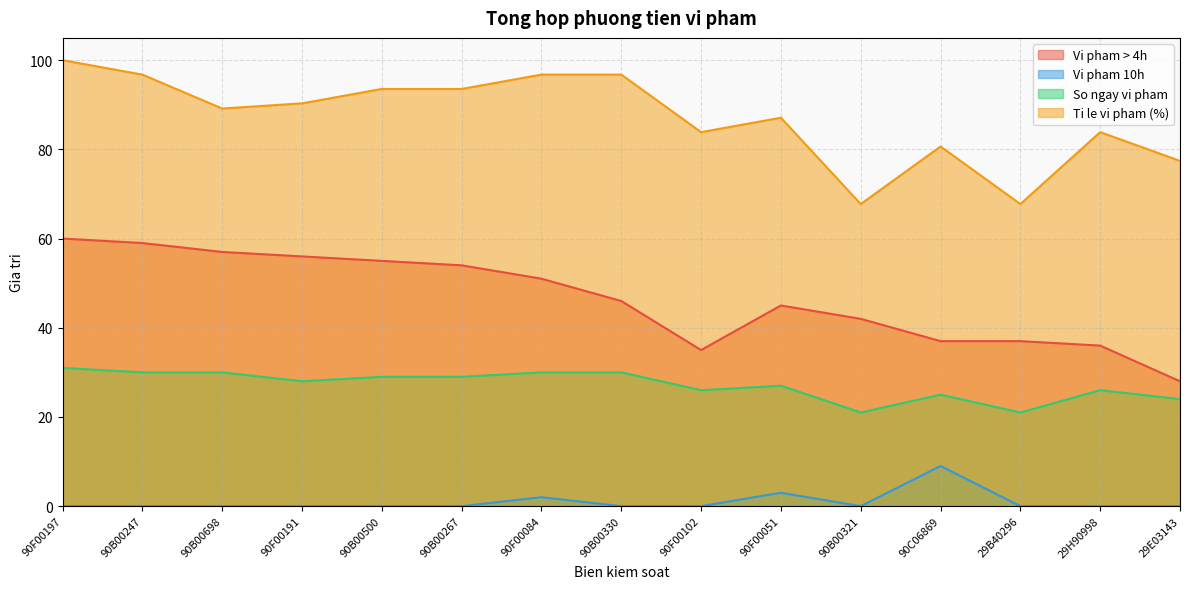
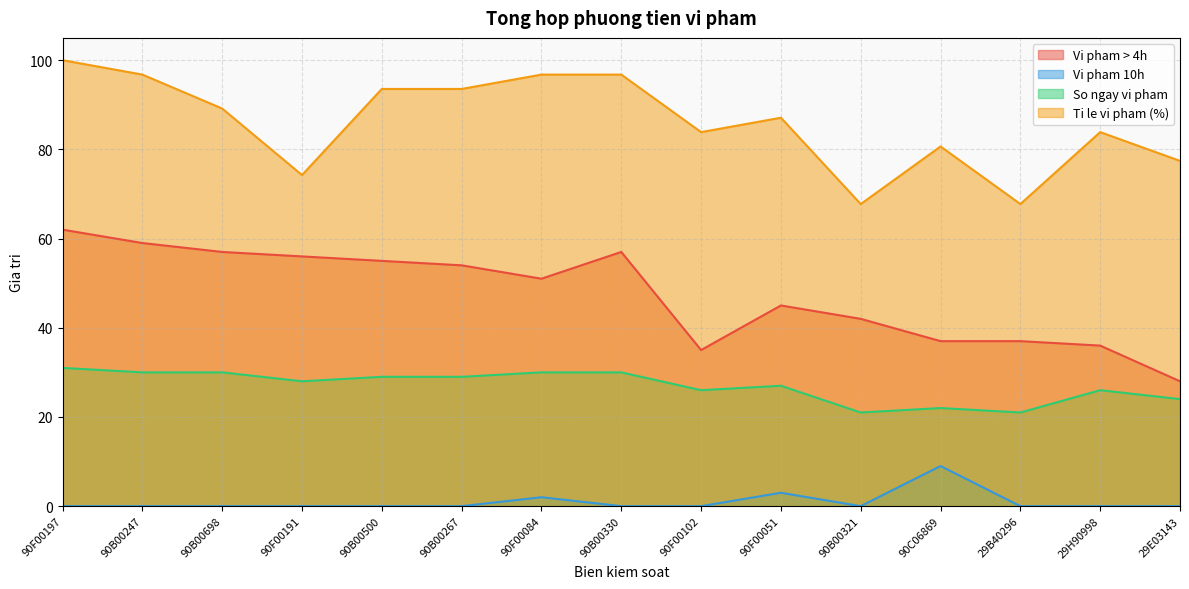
Vi pham > 4h, 90F00197: 60 -> 62
Ti le vi pham (%), 90F00191: 90 -> 74
Vi pham > 4h, 90B00330: 46 -> 57
So ngay vi pham, 90C06869: 25 -> 22
